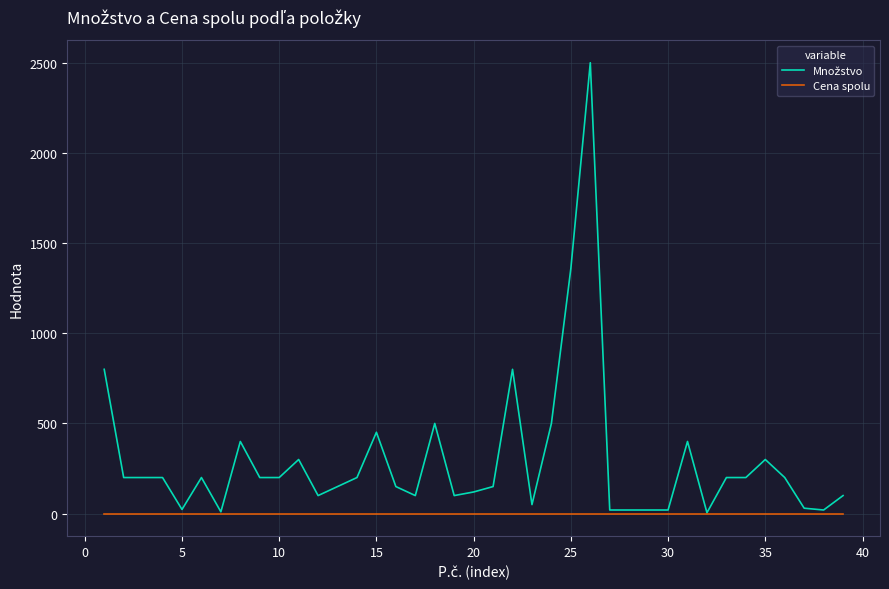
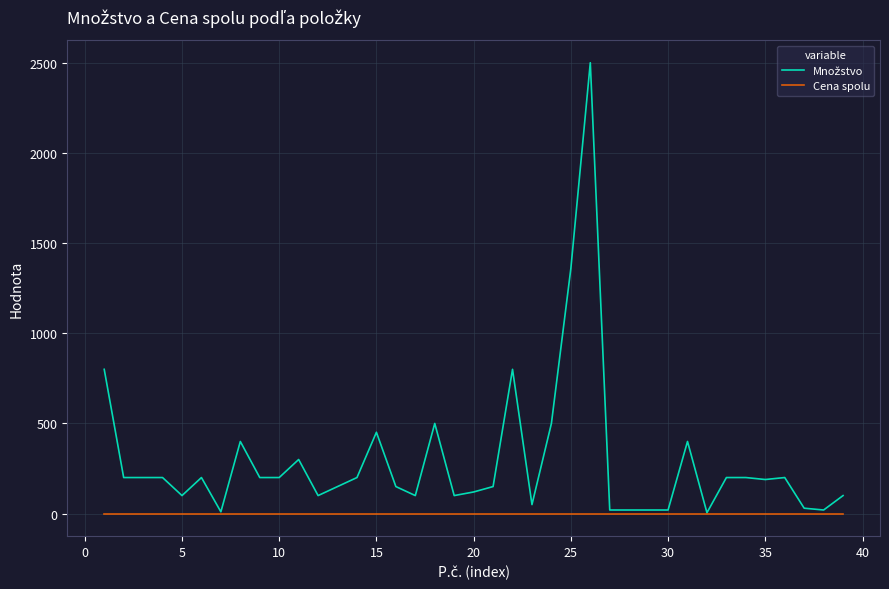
Množstvo, 5: 20 -> 100
Množstvo, 35: 300 -> 190
